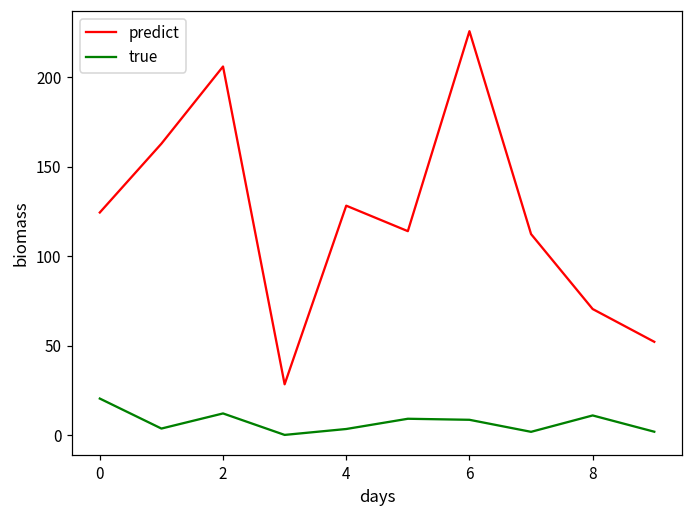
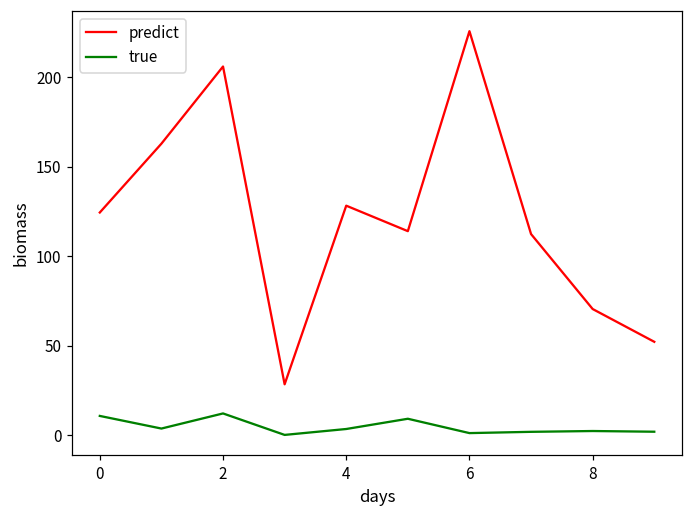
true, 0: 21 -> 11
true, 6: 9 -> 1
true, 8: 11 -> 2
